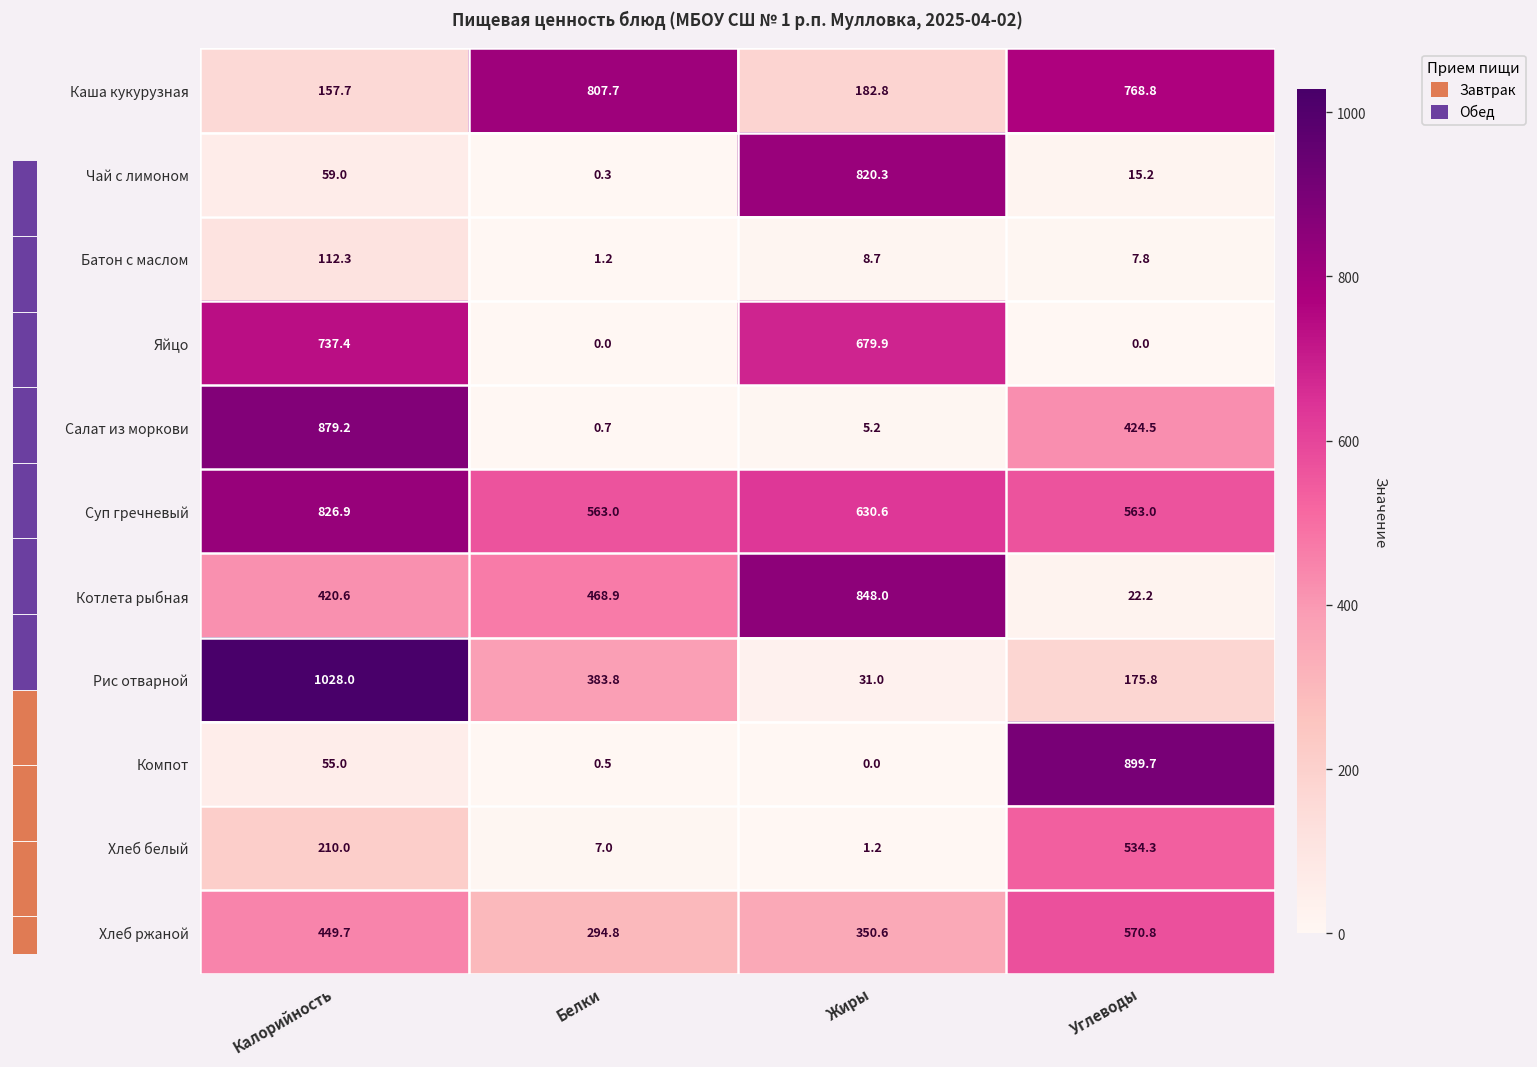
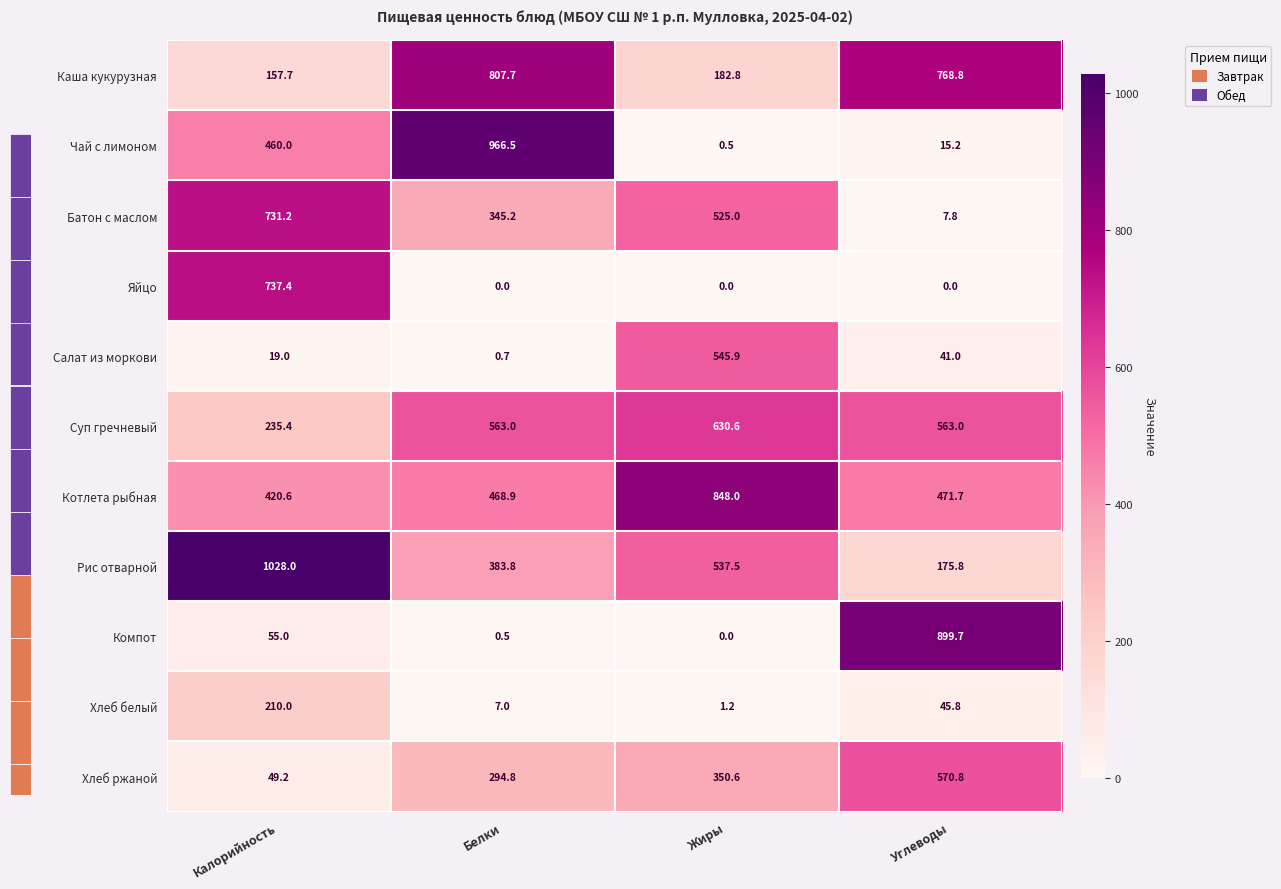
Пищевая ценность блюд (МБОУ СШ № 1 р.п. Мулловка, 2025-04-02), Чай с лимоном, Калорийность: 59.0 -> 460.0
Пищевая ценность блюд (МБОУ СШ № 1 р.п. Мулловка, 2025-04-02), Чай с лимоном, Белки: 0.3 -> 966.5
Пищевая ценность блюд (МБОУ СШ № 1 р.п. Мулловка, 2025-04-02), Чай с лимоном, Жиры: 820.3 -> 0.5
Пищевая ценность блюд (МБОУ СШ № 1 р.п. Мулловка, 2025-04-02), Батон с маслом, Калорийность: 112.3 -> 731.2
Пищевая ценность блюд (МБОУ СШ № 1 р.п. Мулловка, 2025-04-02), Батон с маслом, Белки: 1.2 -> 345.2
Пищевая ценность блюд (МБОУ СШ № 1 р.п. Мулловка, 2025-04-02), Батон с маслом, Жиры: 8.7 -> 525.0
Пищевая ценность блюд (МБОУ СШ № 1 р.п. Мулловка, 2025-04-02), Яйцо, Жиры: 679.9 -> 0.0
Пищевая ценность блюд (МБОУ СШ № 1 р.п. Мулловка, 2025-04-02), Салат из моркови, Калорийность: 879.2 -> 19.0
Пищевая ценность блюд (МБОУ СШ № 1 р.п. Мулловка, 2025-04-02), Салат из моркови, Жиры: 5.2 -> 545.9
Пищевая ценность блюд (МБОУ СШ № 1 р.п. Мулловка, 2025-04-02), Салат из моркови, Углеводы: 424.5 -> 41.0
Пищевая ценность блюд (МБОУ СШ № 1 р.п. Мулловка, 2025-04-02), Суп гречневый, Калорийность: 826.9 -> 235.4
Пищевая ценность блюд (МБОУ СШ № 1 р.п. Мулловка, 2025-04-02), Котлета рыбная, Углеводы: 22.2 -> 471.7
Пищевая ценность блюд (МБОУ СШ № 1 р.п. Мулловка, 2025-04-02), Рис отварной, Жиры: 31.0 -> 537.5
Пищевая ценность блюд (МБОУ СШ № 1 р.п. Мулловка, 2025-04-02), Хлеб белый, Углеводы: 534.3 -> 45.8
Пищевая ценность блюд (МБОУ СШ № 1 р.п. Мулловка, 2025-04-02), Хлеб ржаной, Калорийность: 449.7 -> 49.2
